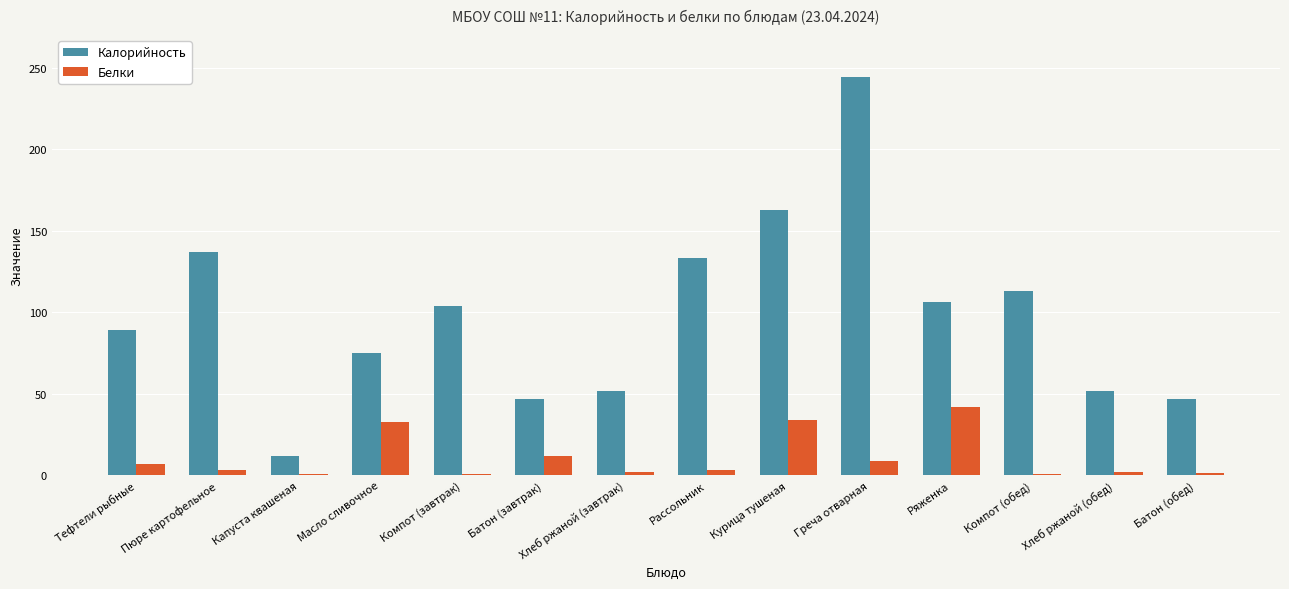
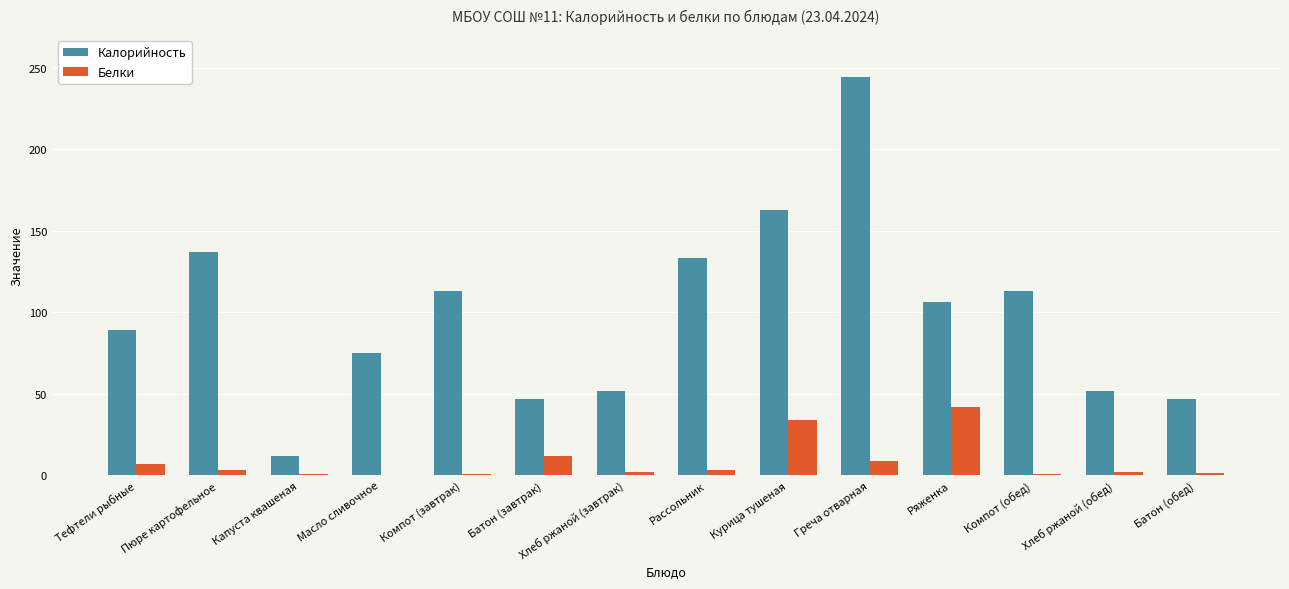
Белки, Масло сливочное: 33 -> 0
Калорийность, Компот (завтрак): 104 -> 113
